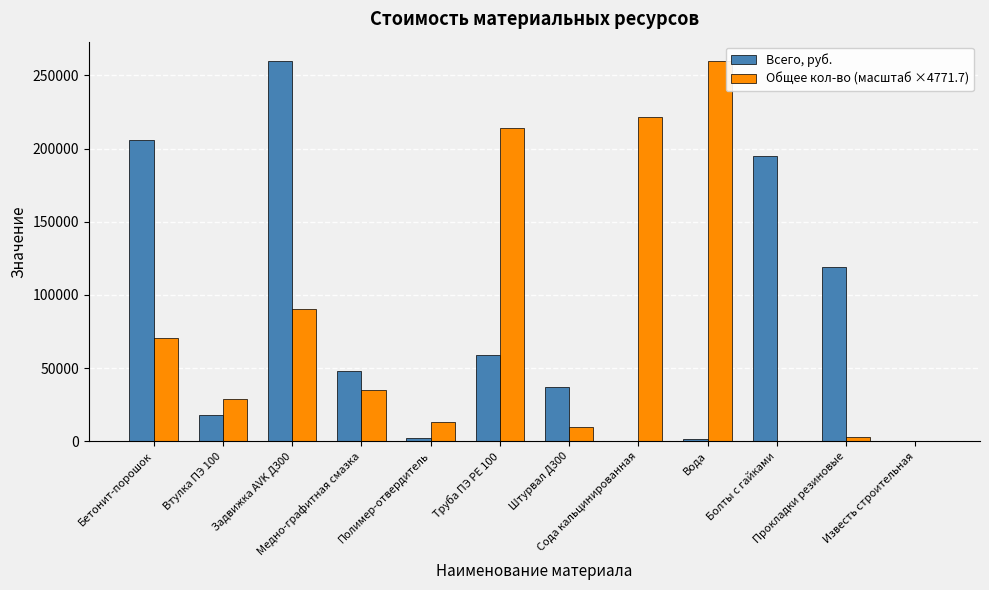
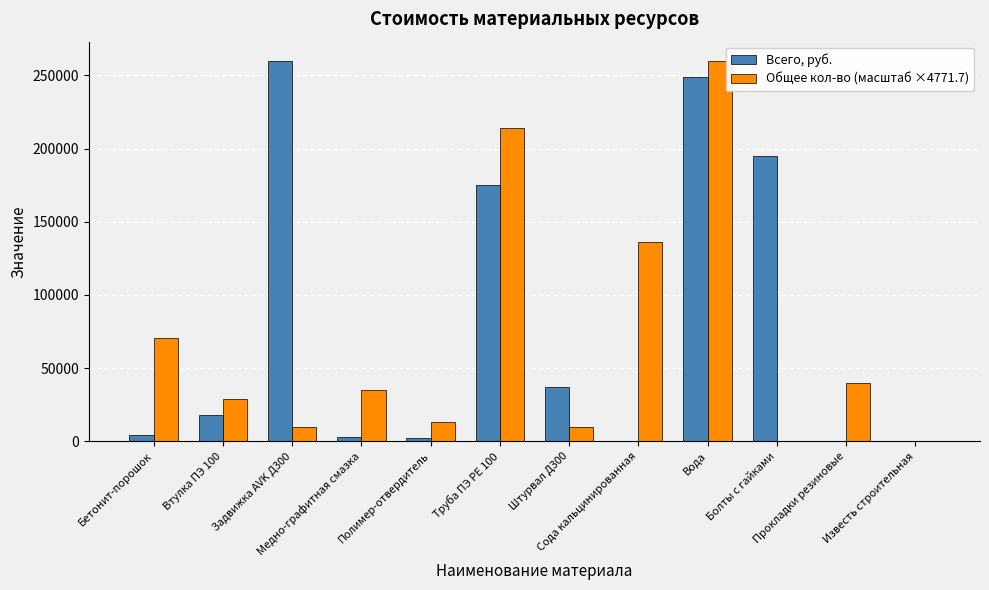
Всего, руб., Бетонит-порошок: 206000 -> 5000
Общее кол-во (масштаб ×4771.7), Задвижка AVK Д300: 91000 -> 10000
Всего, руб., Медно-графитная смазка: 48000 -> 3000
Всего, руб., Труба ПЭ PE 100: 59000 -> 175000
Общее кол-во (масштаб ×4771.7), Сода кальцинированная: 222000 -> 136000
Всего, руб., Вода: 2000 -> 249000
Всего, руб., Прокладки резиновые: 119000 -> 0
Общее кол-во (масштаб ×4771.7), Прокладки резиновые: 3000 -> 40000
